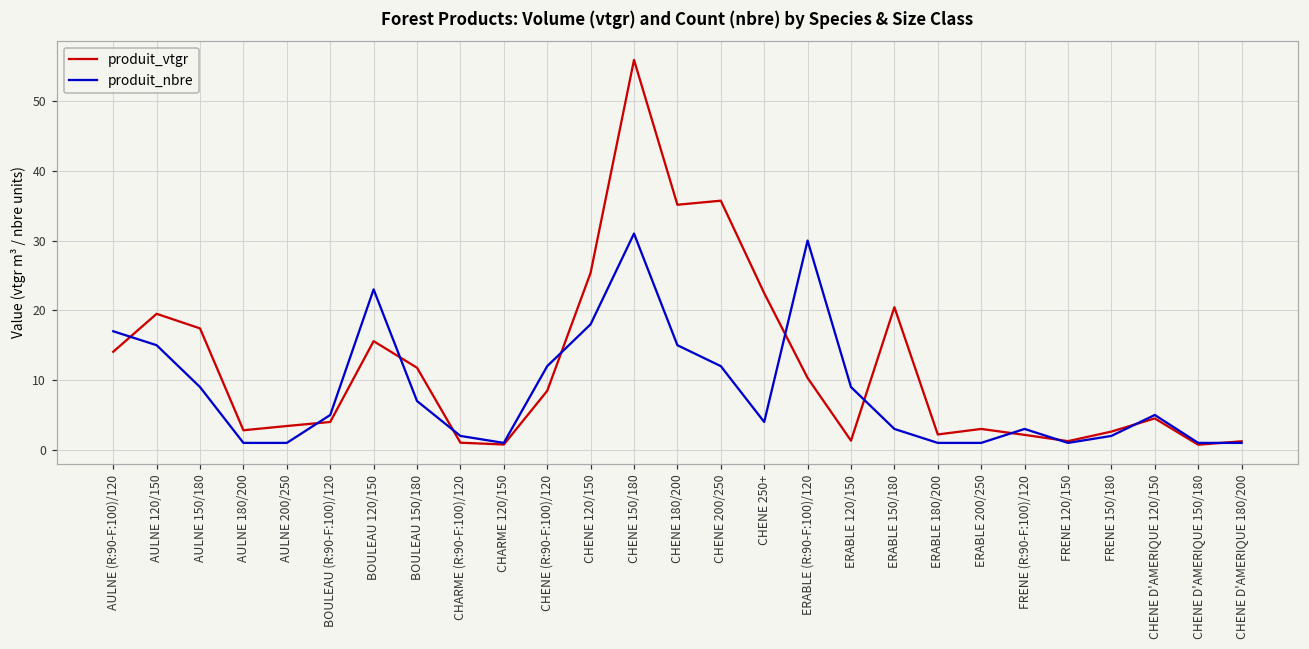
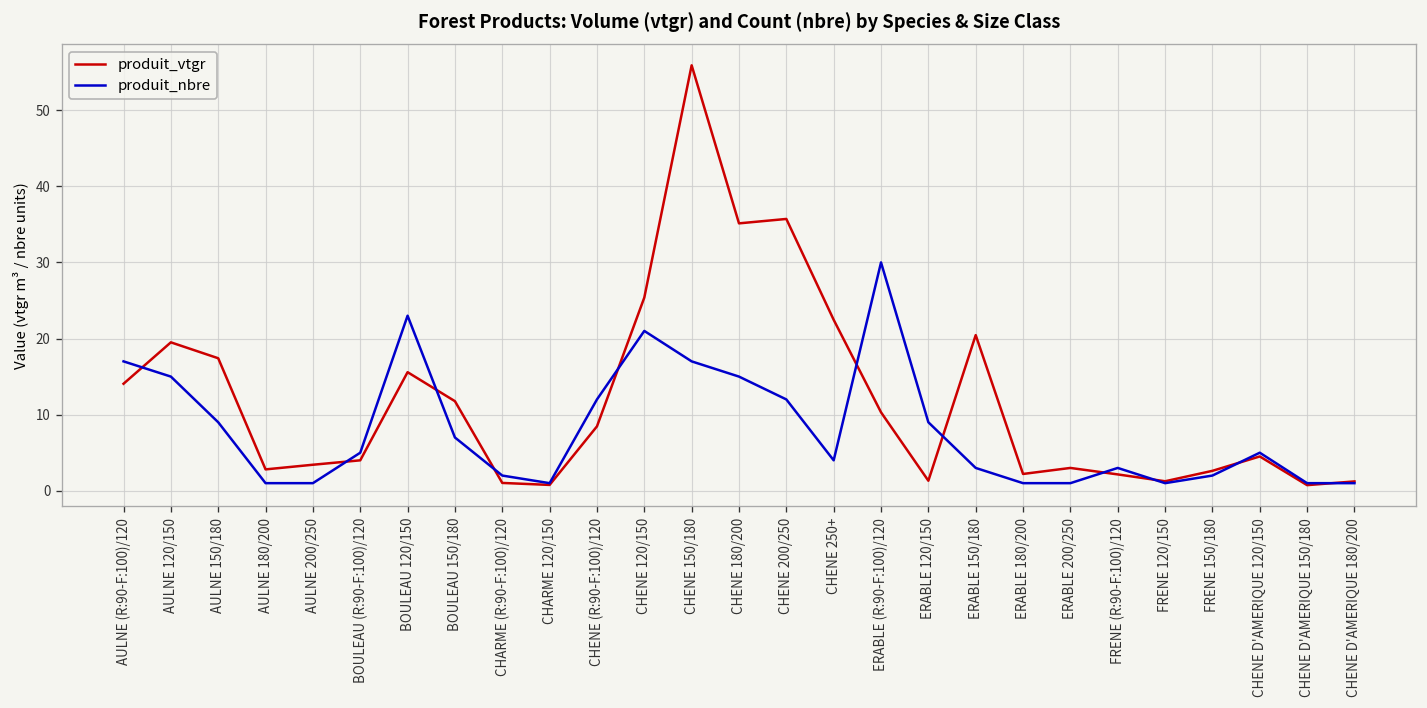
produit_nbre, CHENE 120/150: 18 -> 21
produit_nbre, CHENE 150/180: 31 -> 17
